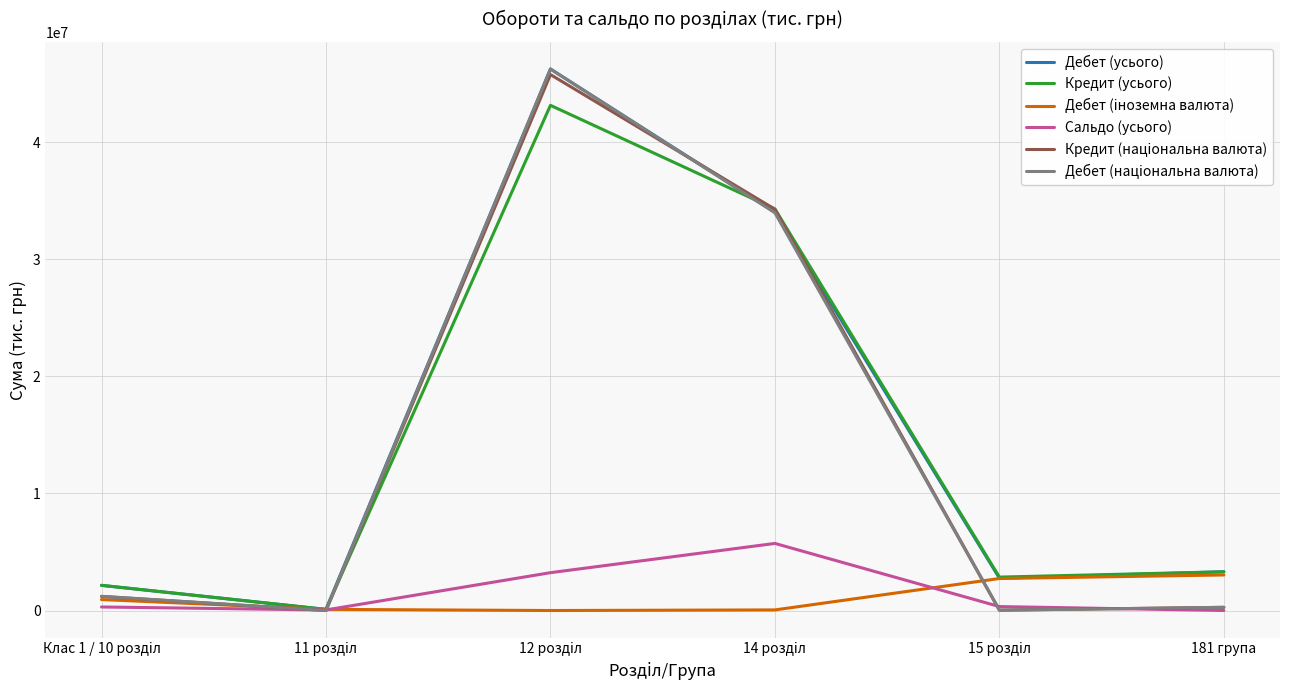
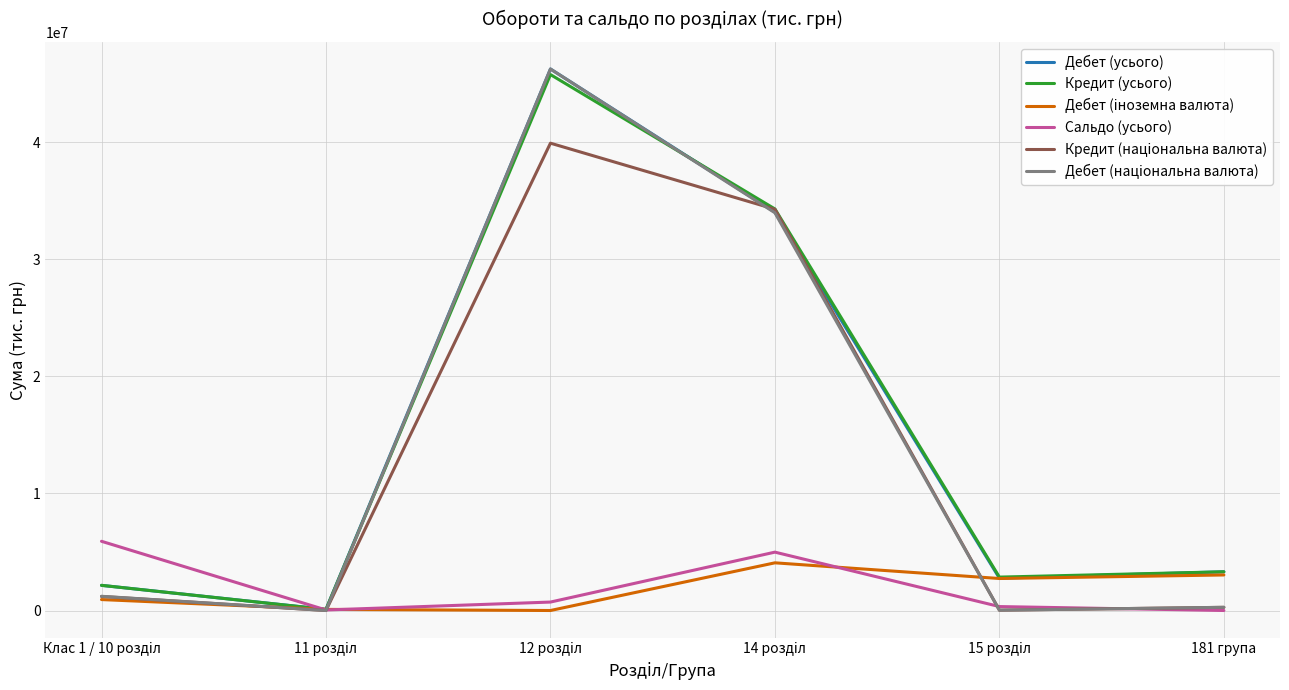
Сальдо (усього), Клас 1 / 10 розділ: 300000 -> 5900000
Кредит (усього), 12 розділ: 43200000 -> 45800000
Сальдо (усього), 12 розділ: 3200000 -> 700000
Кредит (національна валюта), 12 розділ: 45800000 -> 39900000
Дебет (іноземна валюта), 14 розділ: 100000 -> 4100000
Сальдо (усього), 14 розділ: 5700000 -> 5000000
